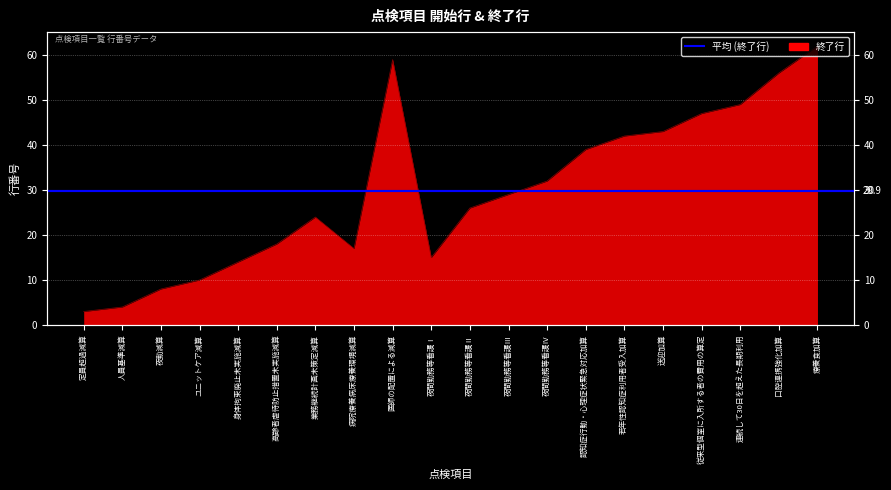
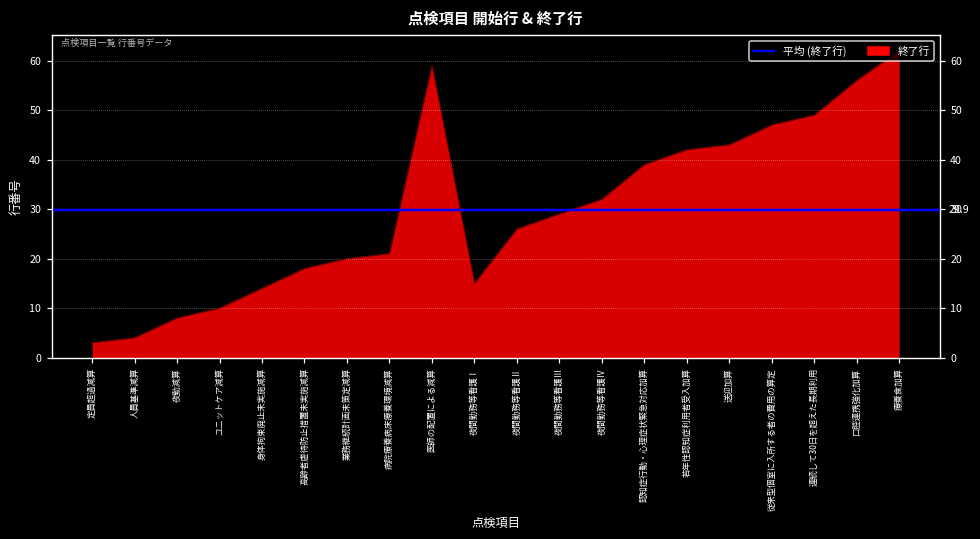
業務継続計画未策定減算: 24 -> 20
病院療養病床療養環境減算: 17 -> 21
